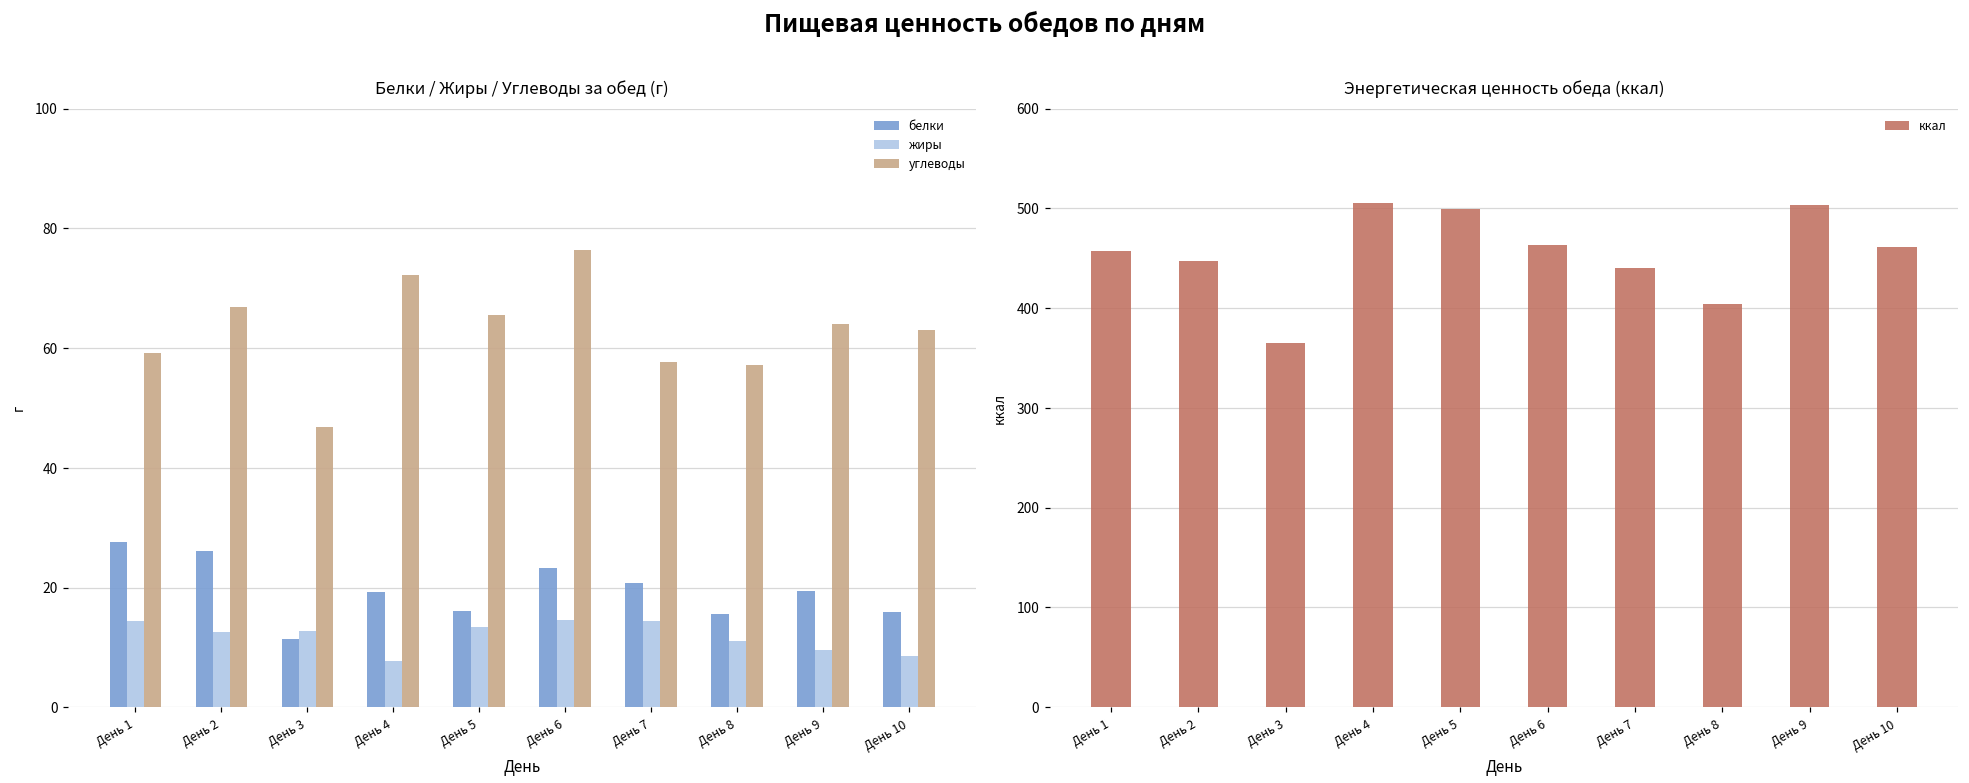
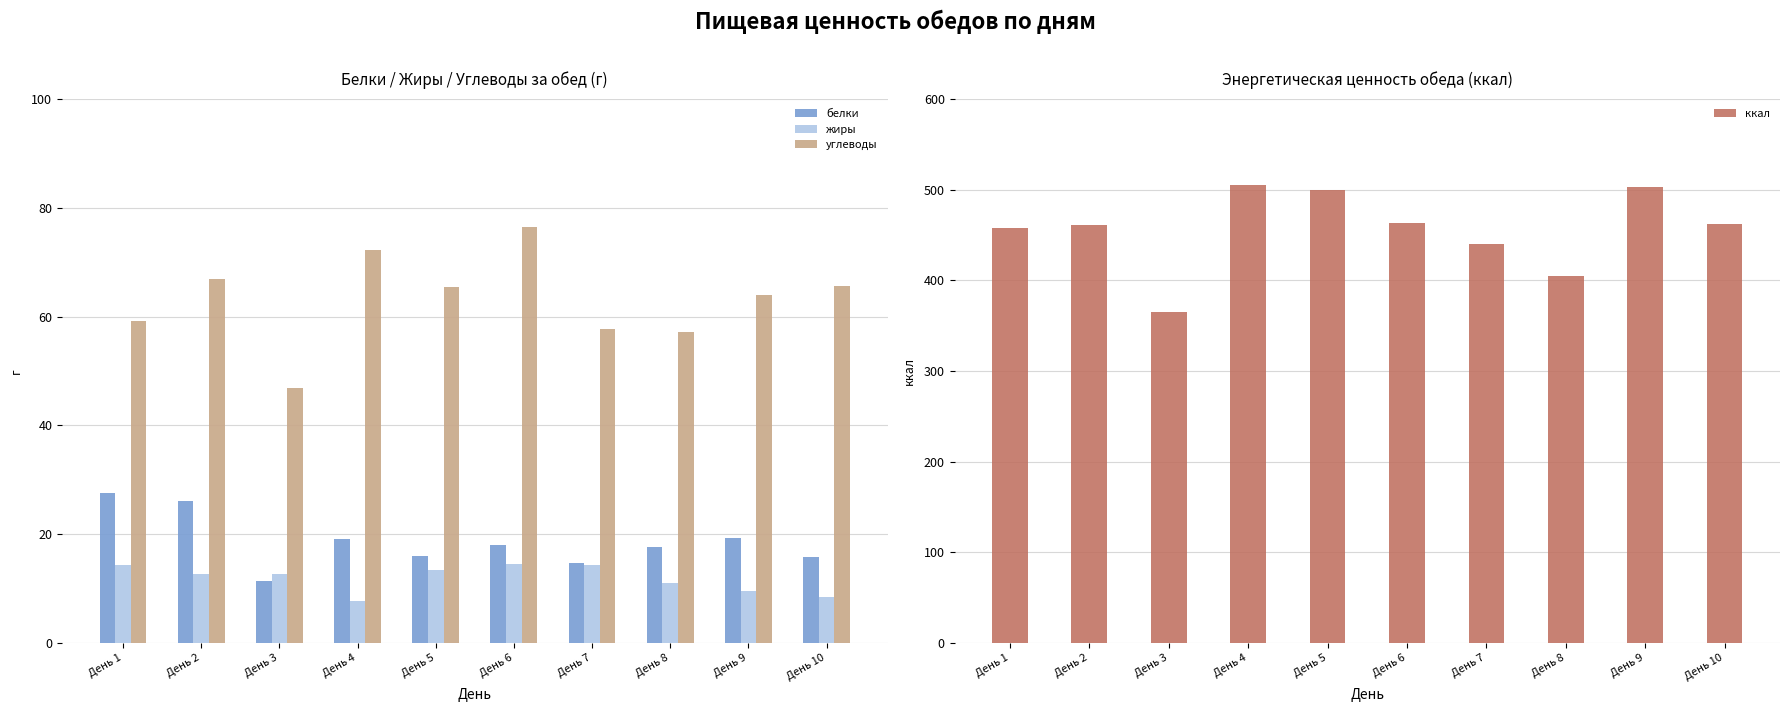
Белки / Жиры / Углеводы за обед (г), белки, День 6: 23 -> 18
Белки / Жиры / Углеводы за обед (г), белки, День 7: 21 -> 15
Белки / Жиры / Углеводы за обед (г), белки, День 8: 16 -> 18
Белки / Жиры / Углеводы за обед (г), углеводы, День 10: 63 -> 66
Энергетическая ценность обеда (ккал), День 2: 450 -> 460
